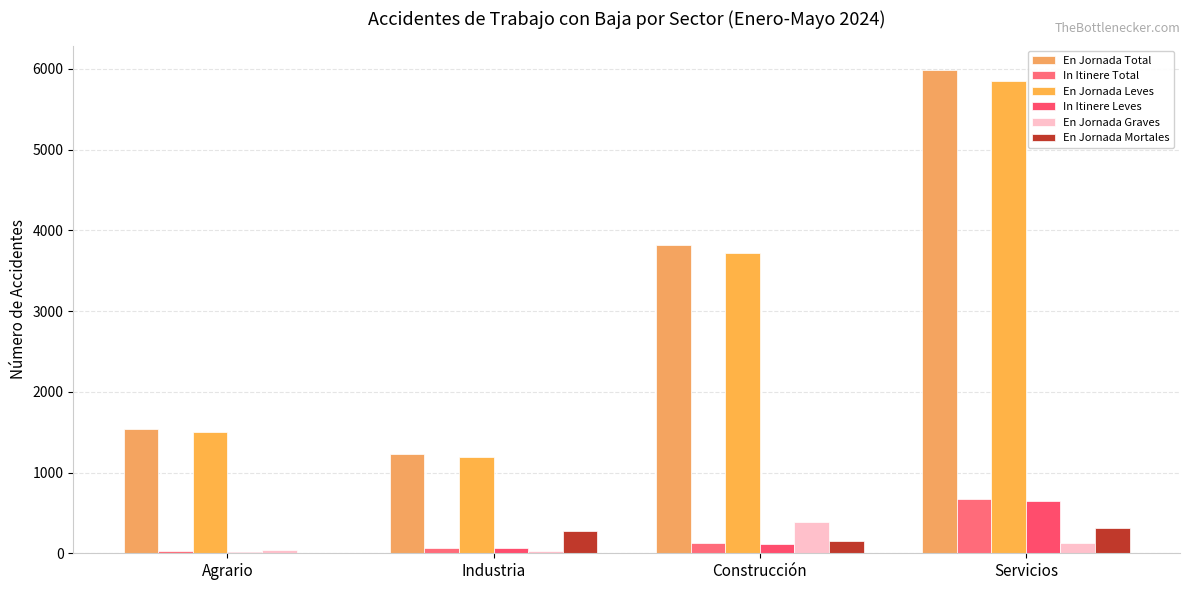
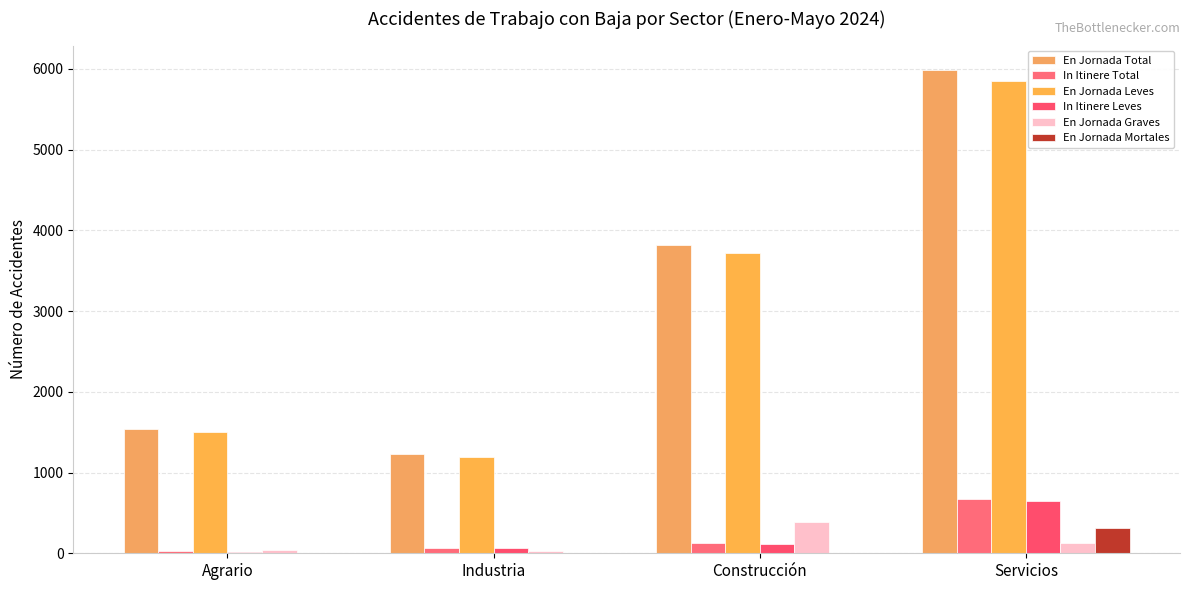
En Jornada Mortales, Industria: 300 -> 0
En Jornada Mortales, Construcción: 200 -> 0
